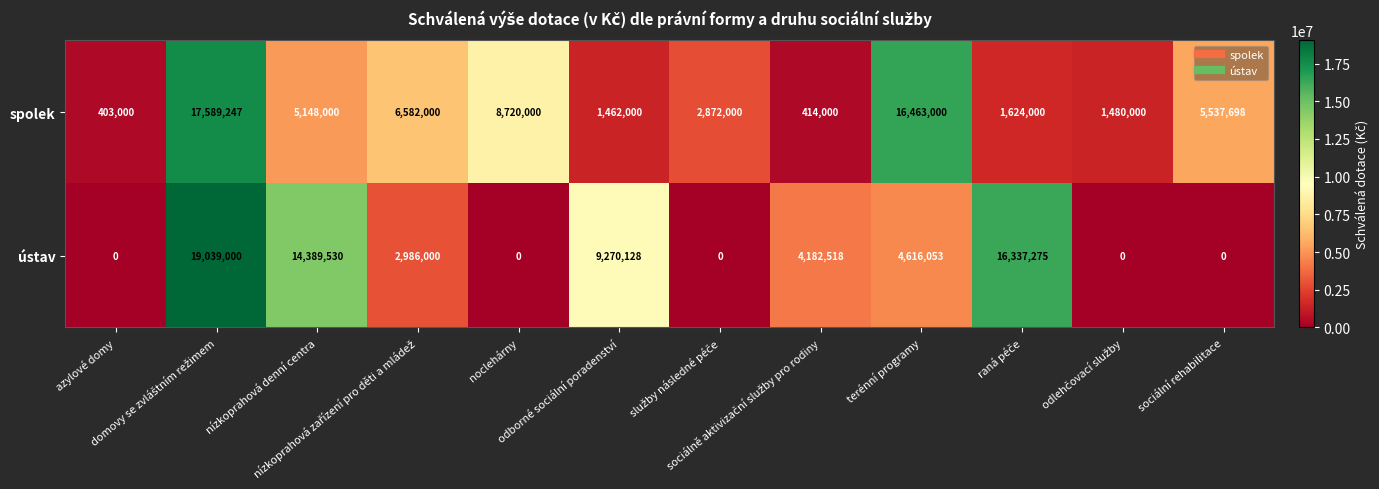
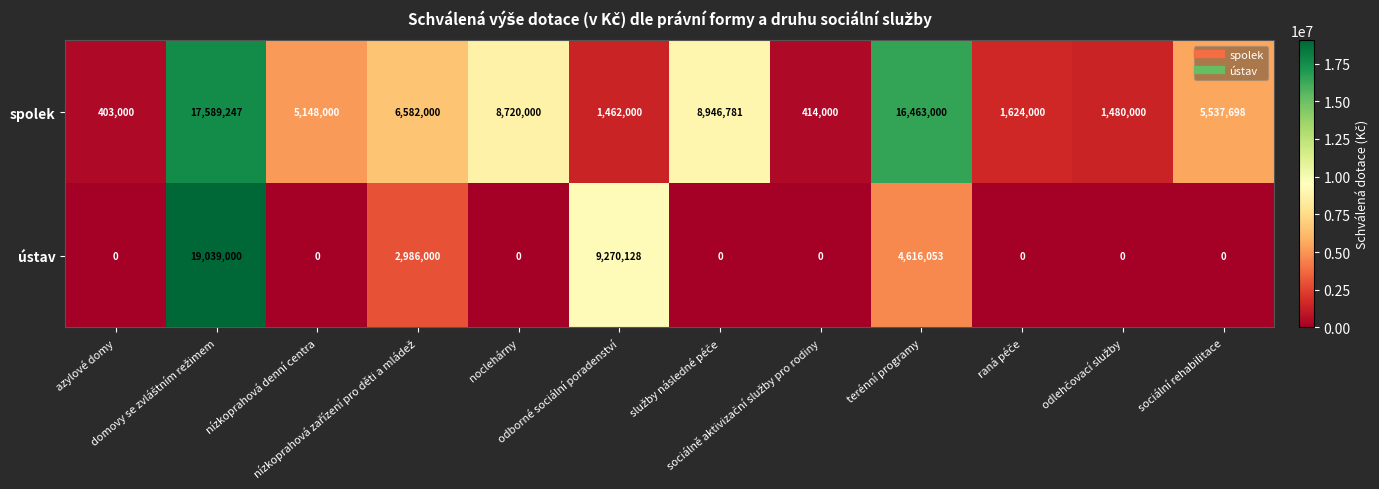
spolek, služby následné péče: 2,872,000 -> 8,946,781
ústav, nízkoprahová denní centra: 14,389,530 -> 0
ústav, sociálně aktivizační služby pro rodiny: 4,182,518 -> 0
ústav, raná péče: 16,337,275 -> 0
